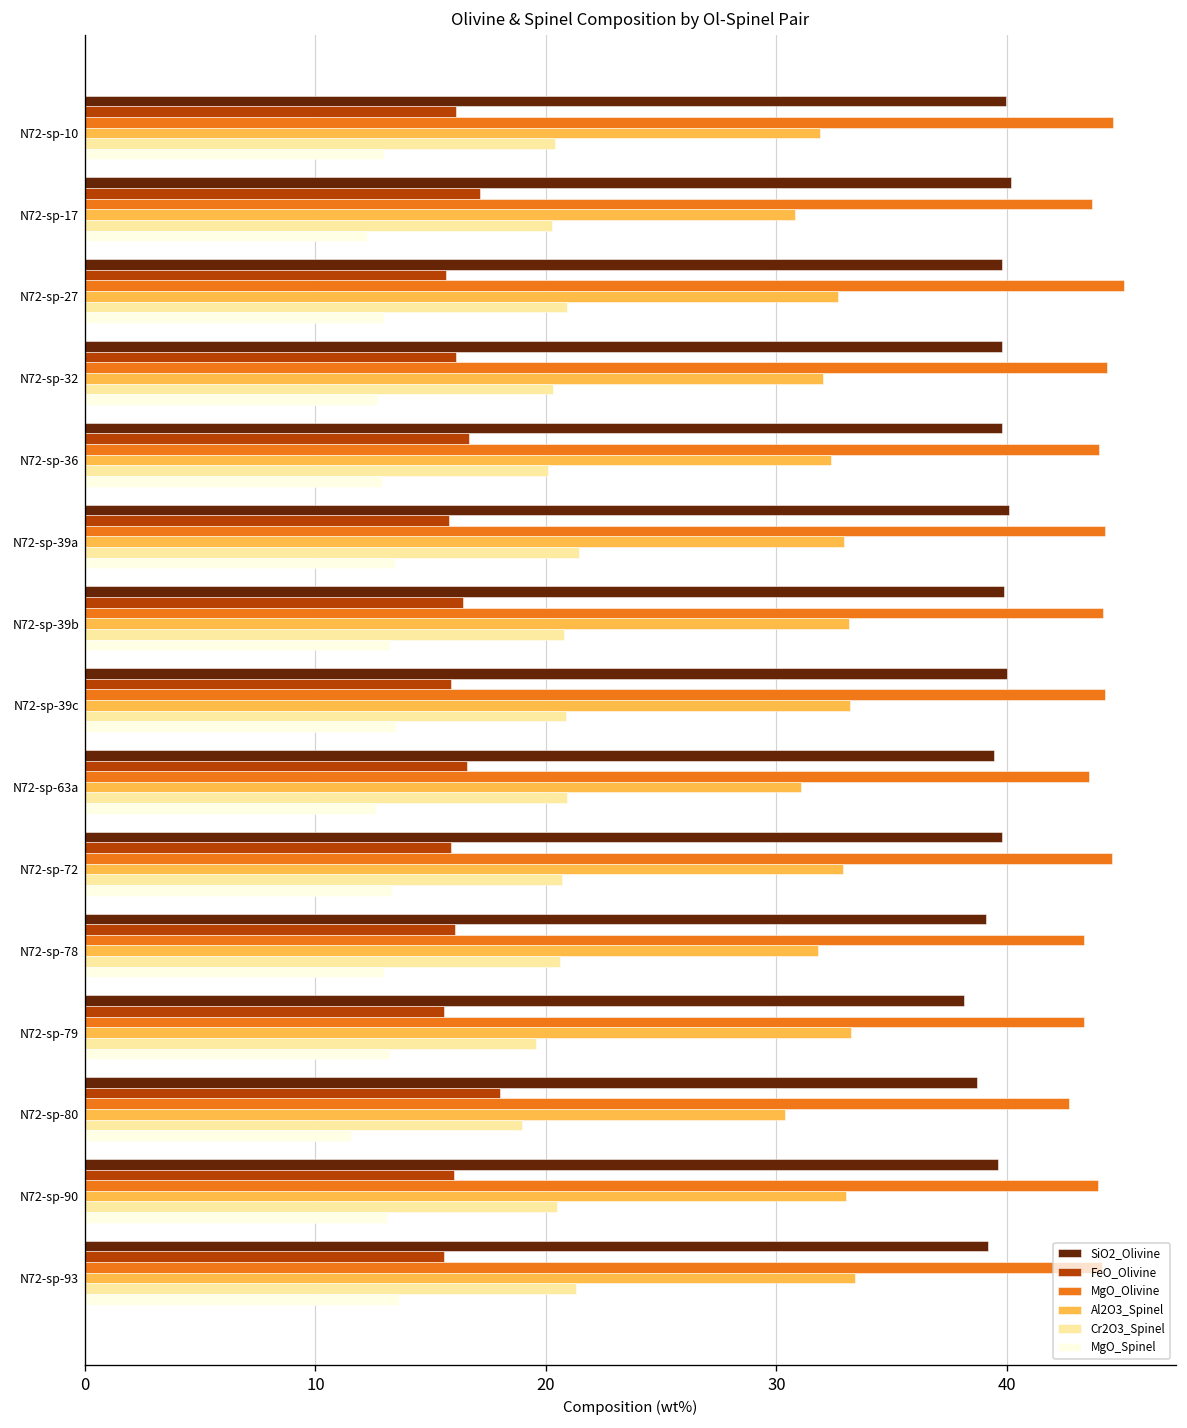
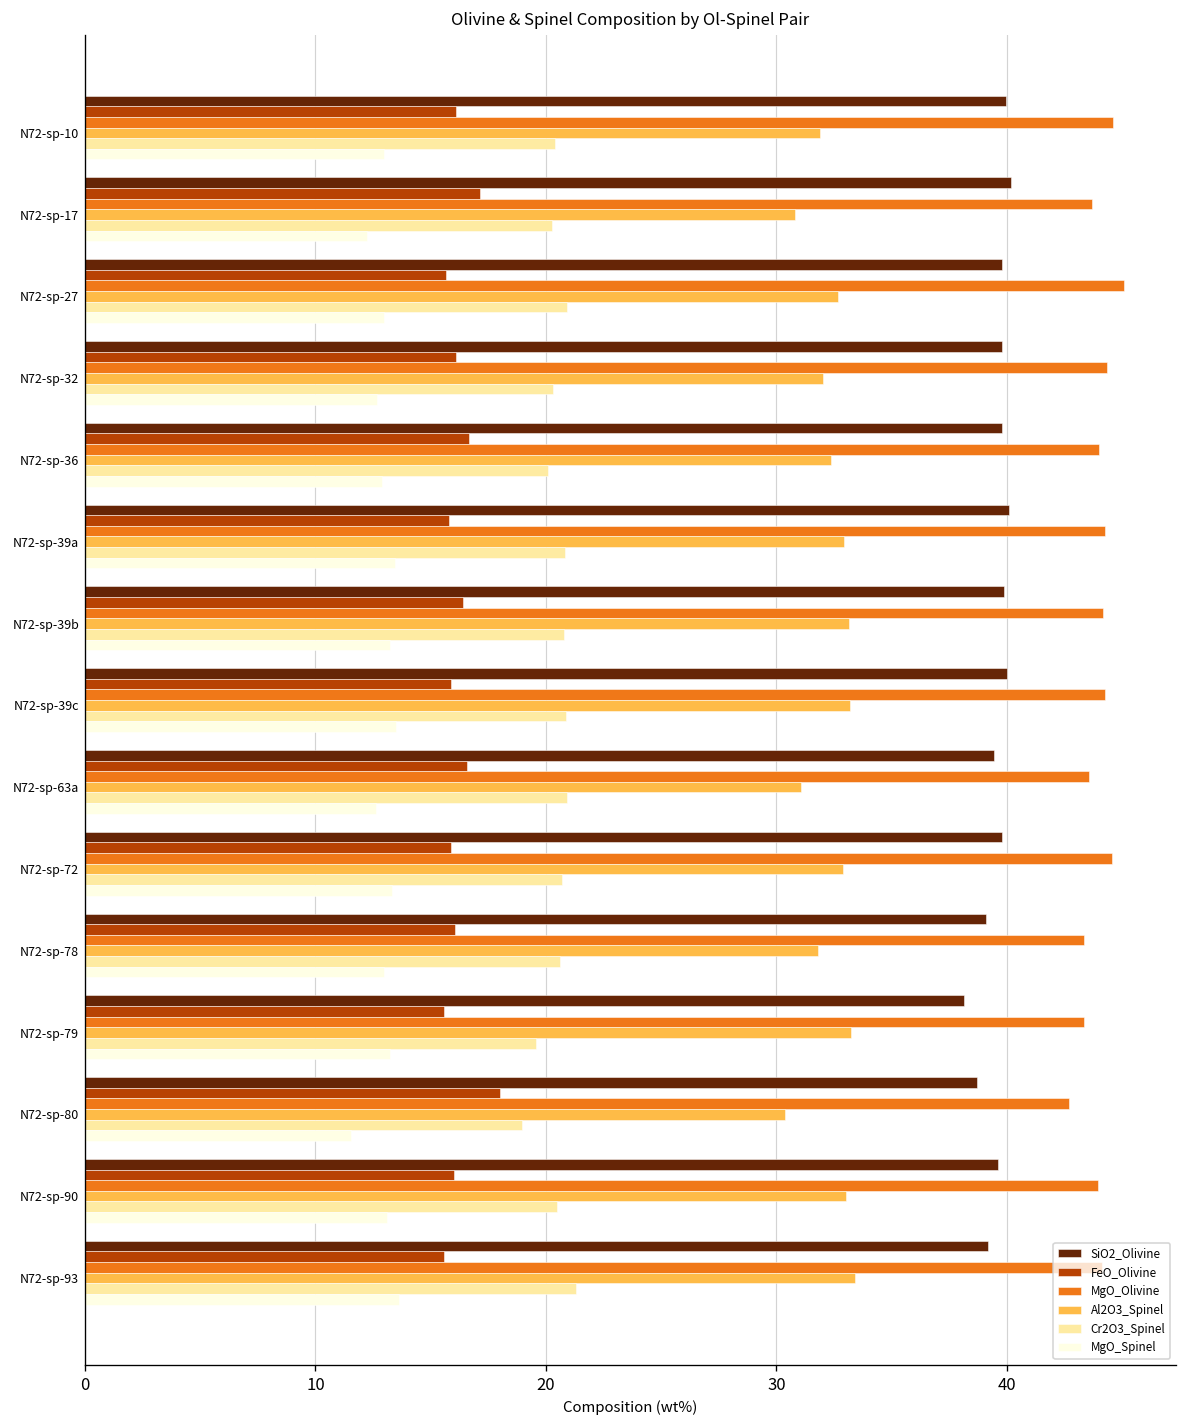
Cr2O3_Spinel, N72-sp-39a: 21.4 -> 20.8
